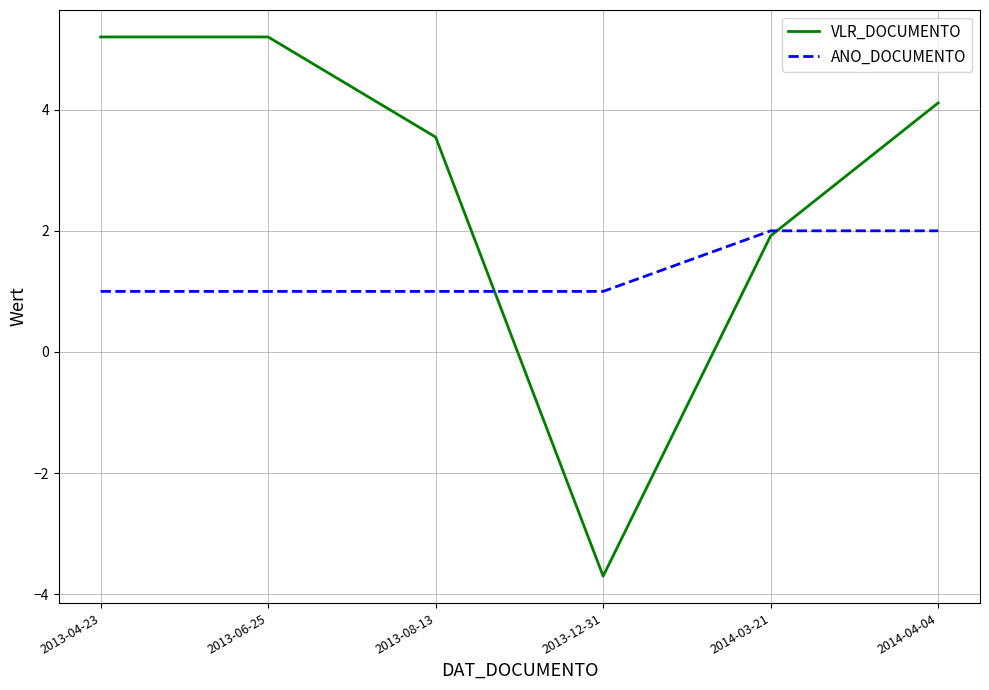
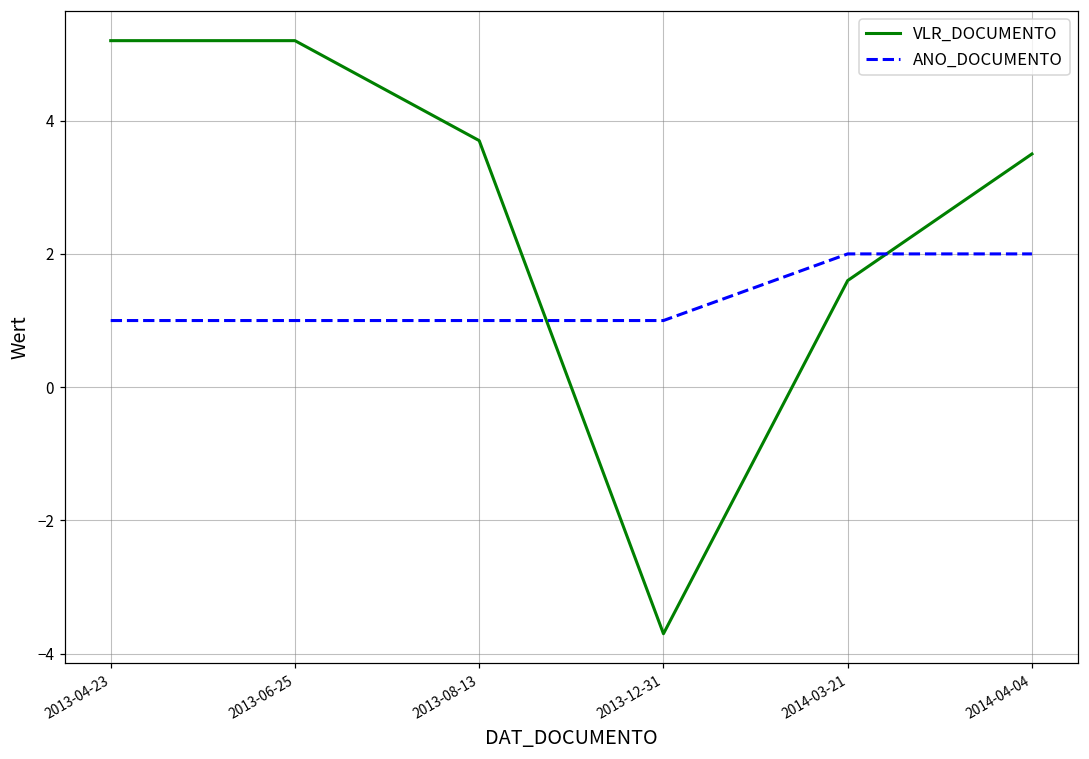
VLR_DOCUMENTO, 2013-08-13: 3.5 -> 3.7
VLR_DOCUMENTO, 2014-03-21: 1.9 -> 1.6
VLR_DOCUMENTO, 2014-04-04: 4.1 -> 3.5
